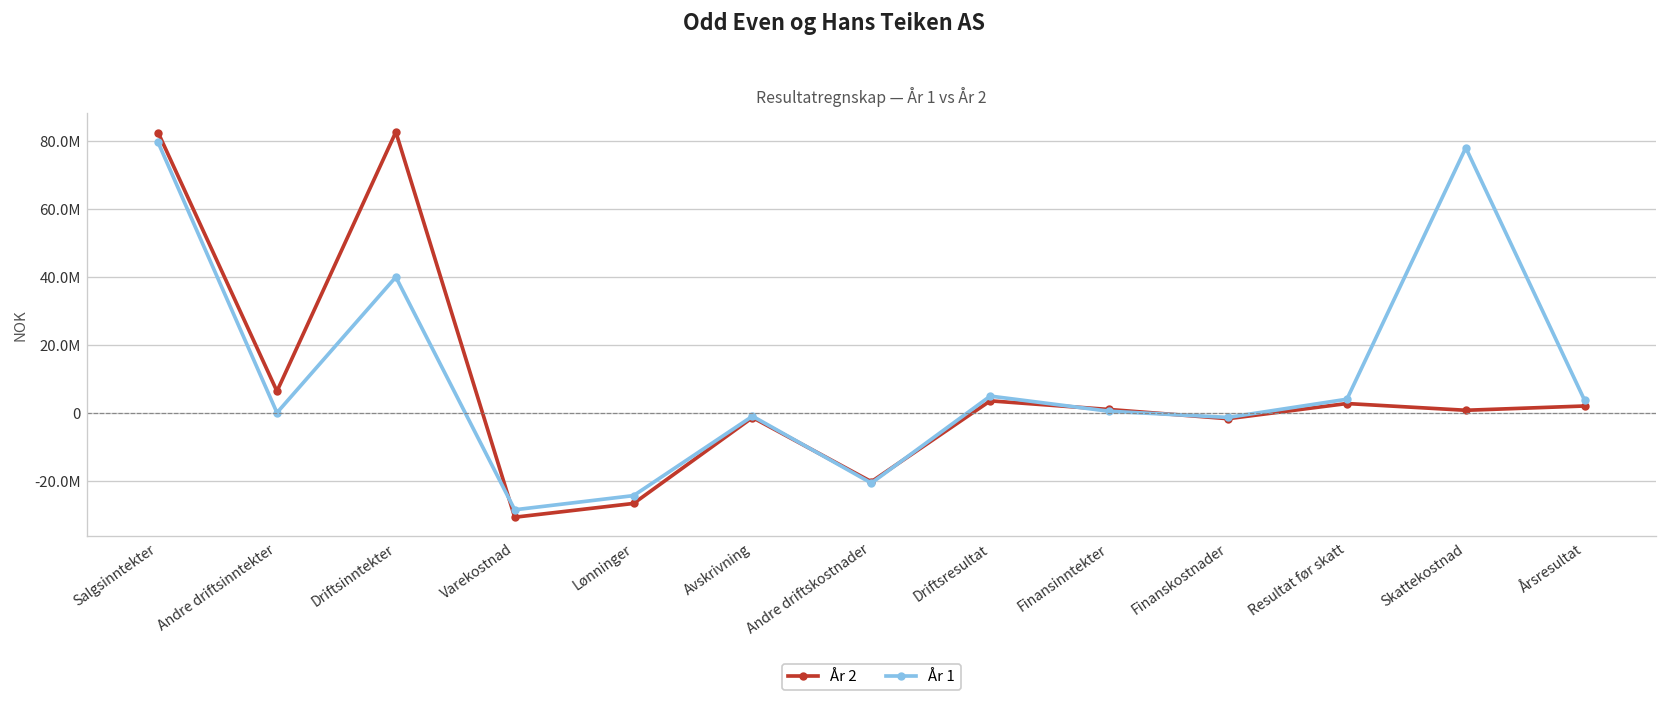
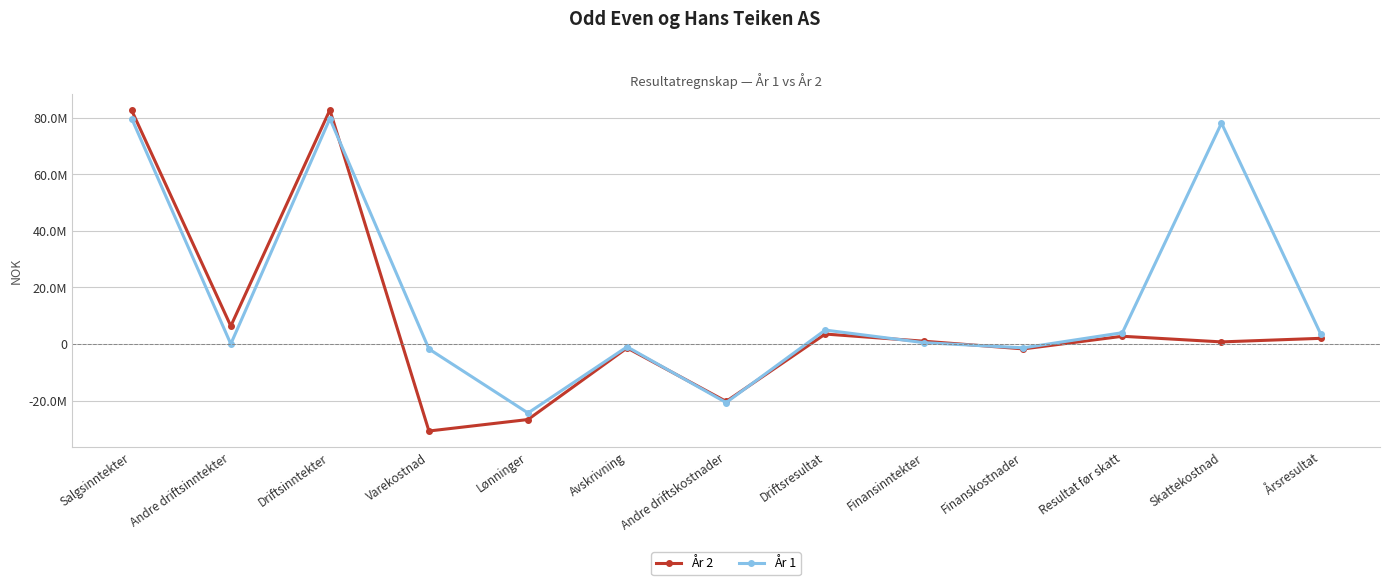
År 1, Driftsinntekter: 40000000 -> 80000000
År 1, Varekostnad: -29000000 -> -2000000
